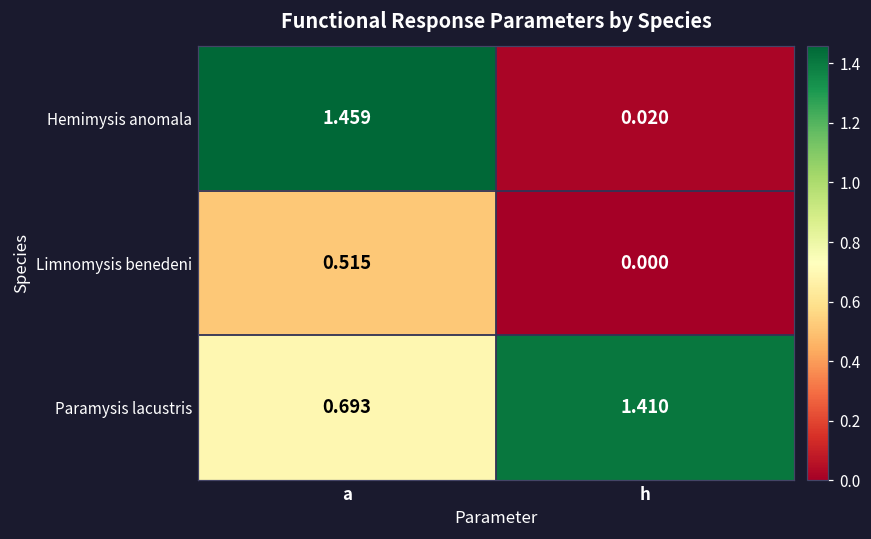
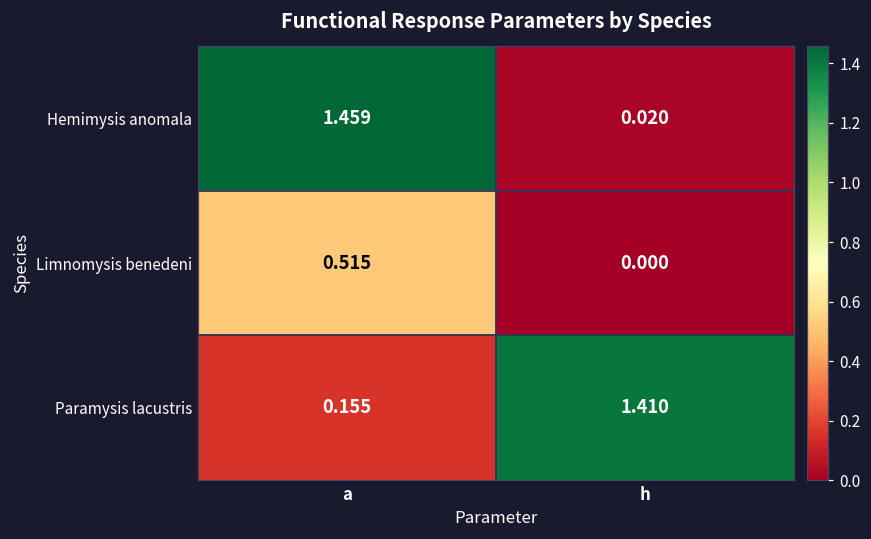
Paramysis lacustris, a: 0.693 -> 0.155
